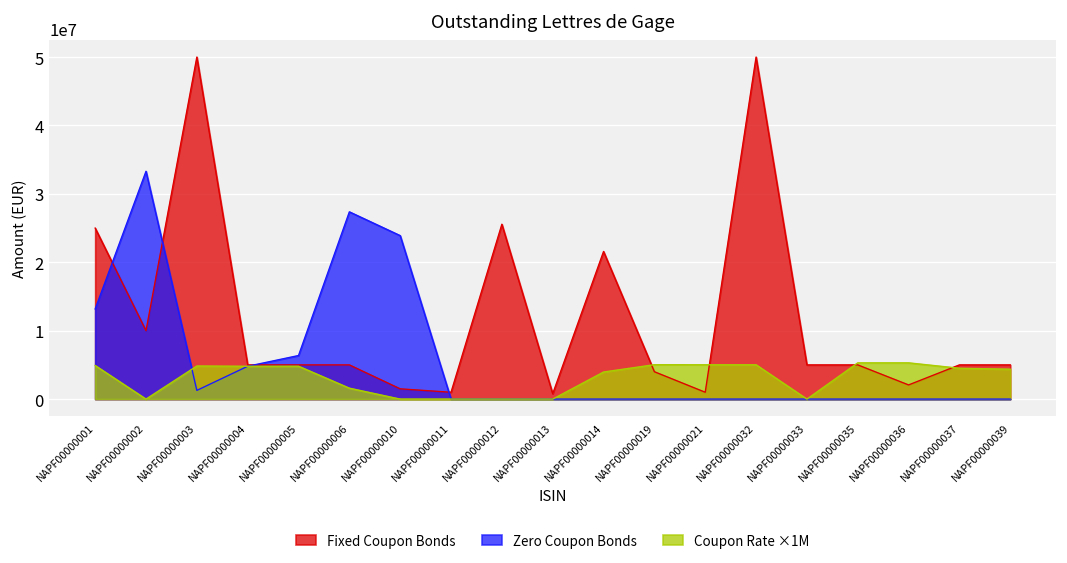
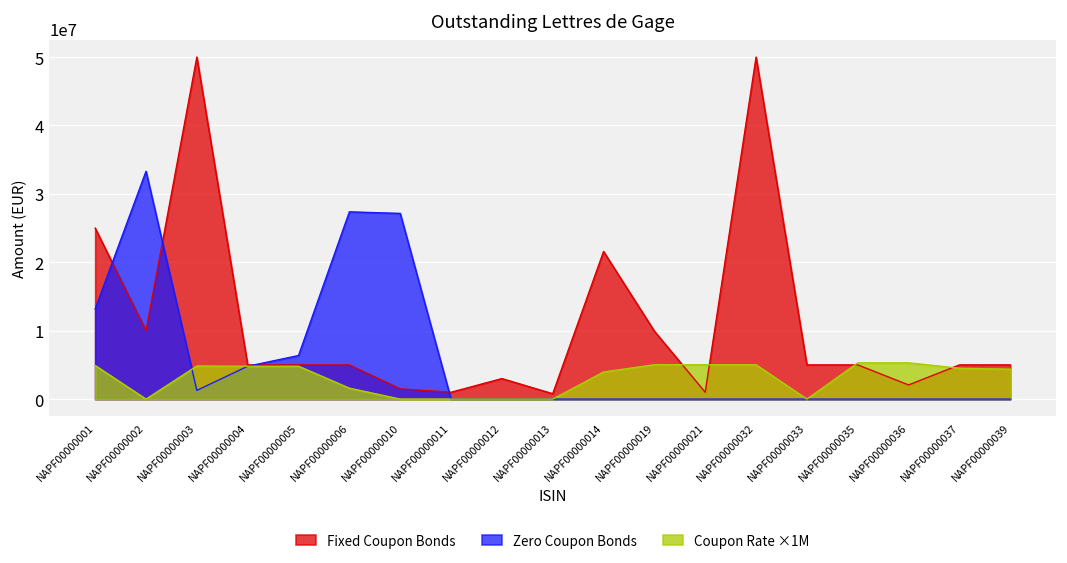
Zero Coupon Bonds, NAPF00000010: 24000000 -> 27000000
Fixed Coupon Bonds, NAPF00000012: 26000000 -> 3000000
Fixed Coupon Bonds, NAPF00000019: 4000000 -> 10000000
